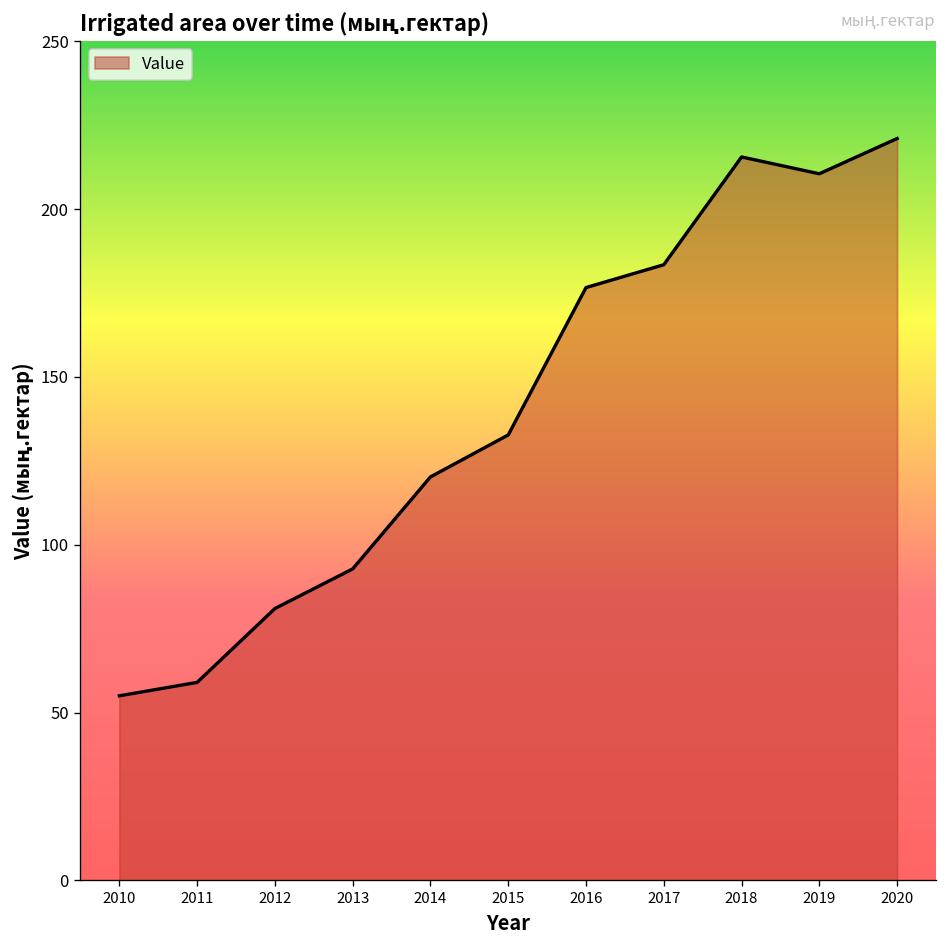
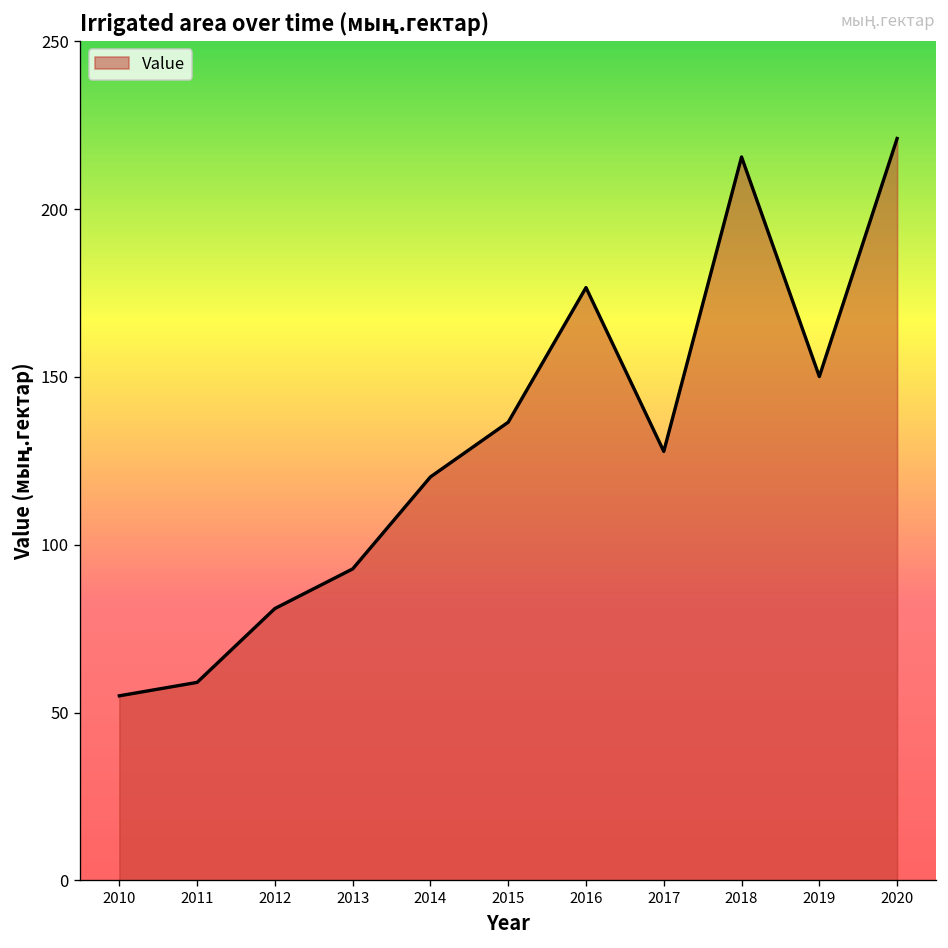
2015: 133 -> 137
2017: 183 -> 128
2019: 211 -> 150
